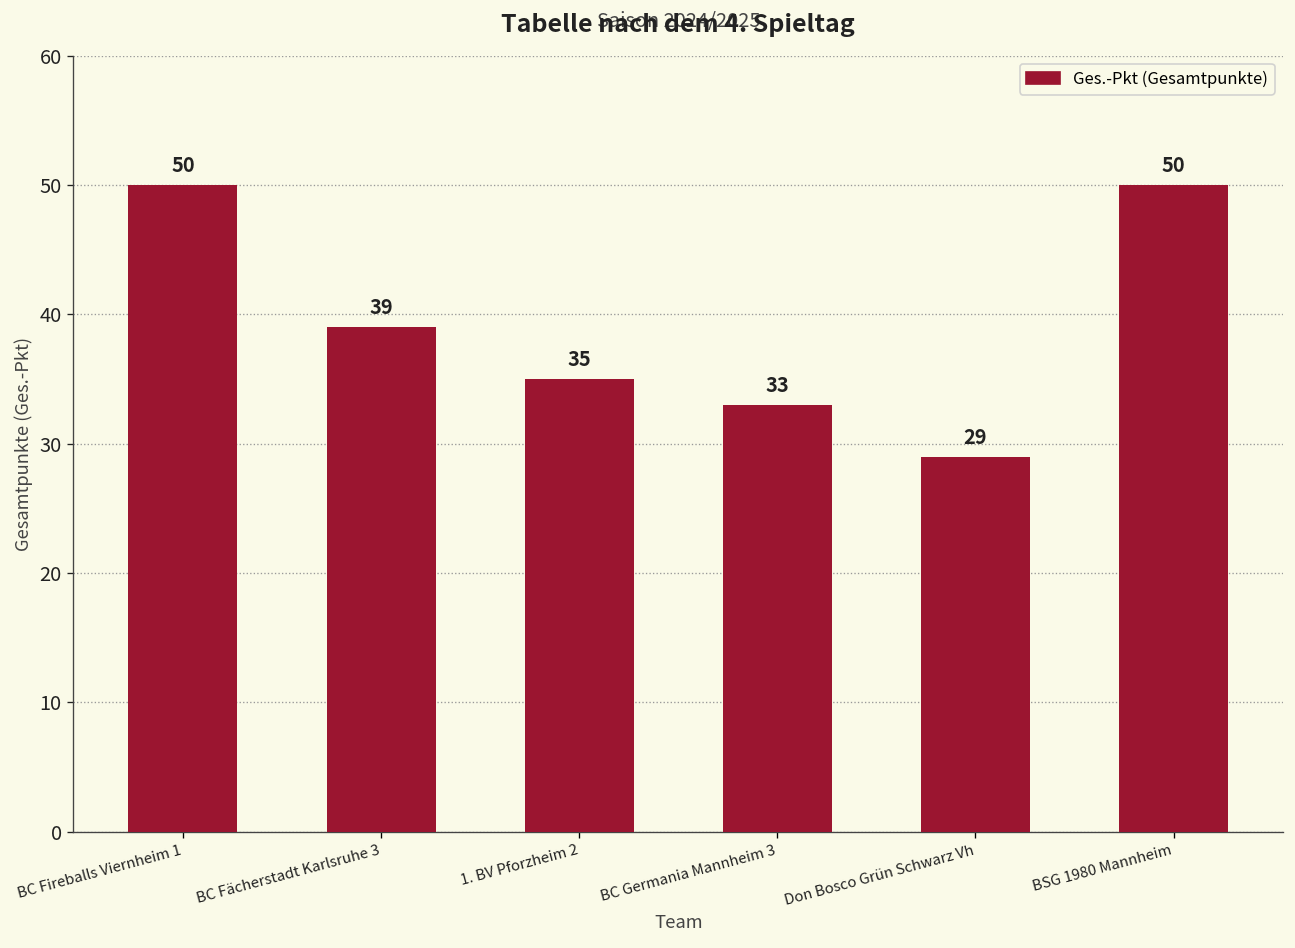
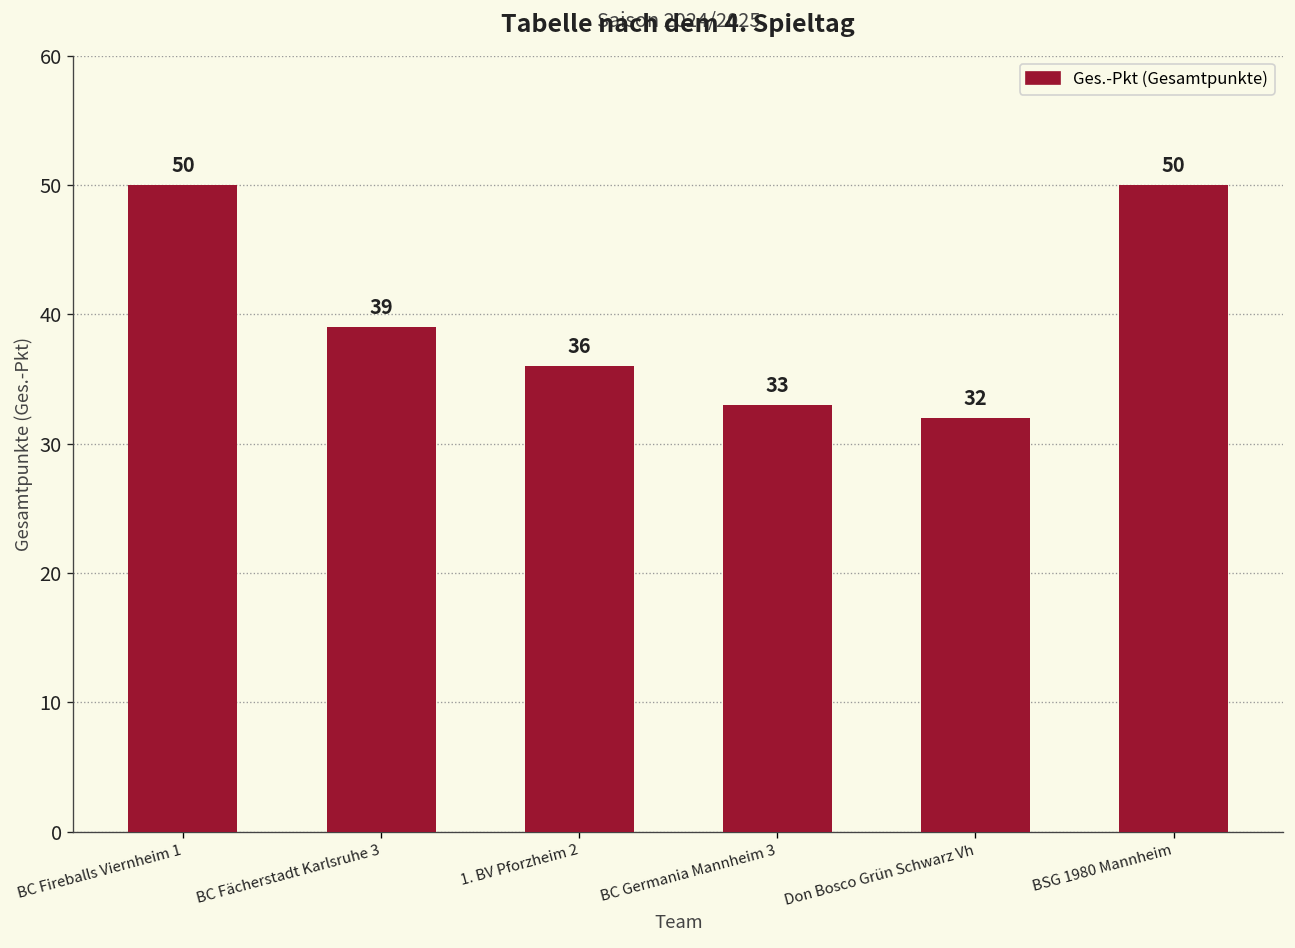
1. BV Pforzheim 2: 35 -> 36
Don Bosco Grün Schwarz Vh: 29 -> 32
